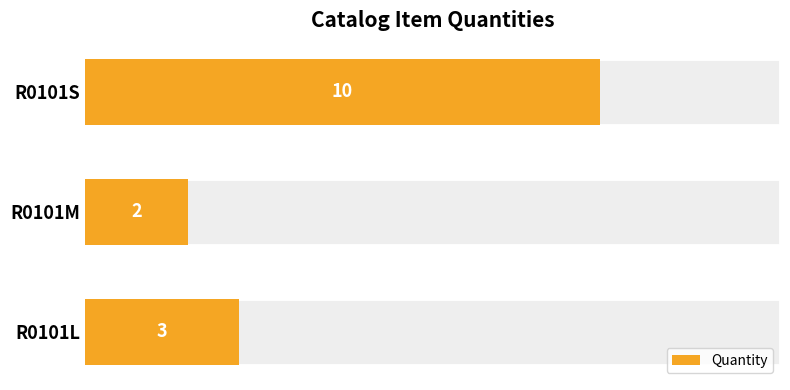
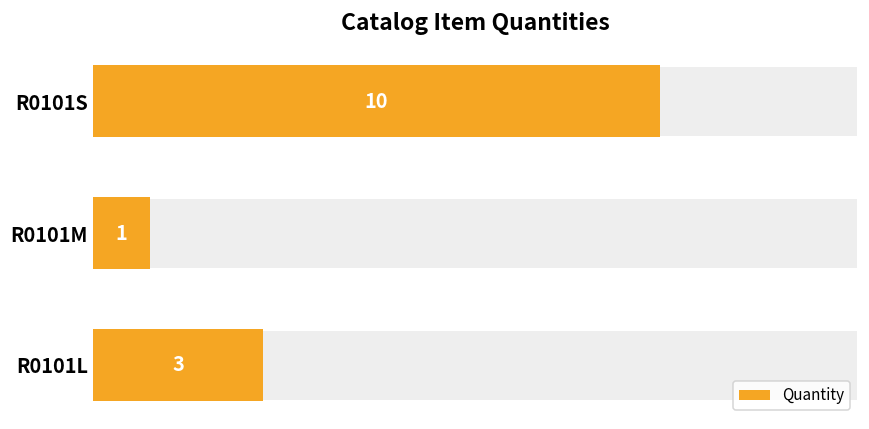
Quantity, R0101M: 2 -> 1
